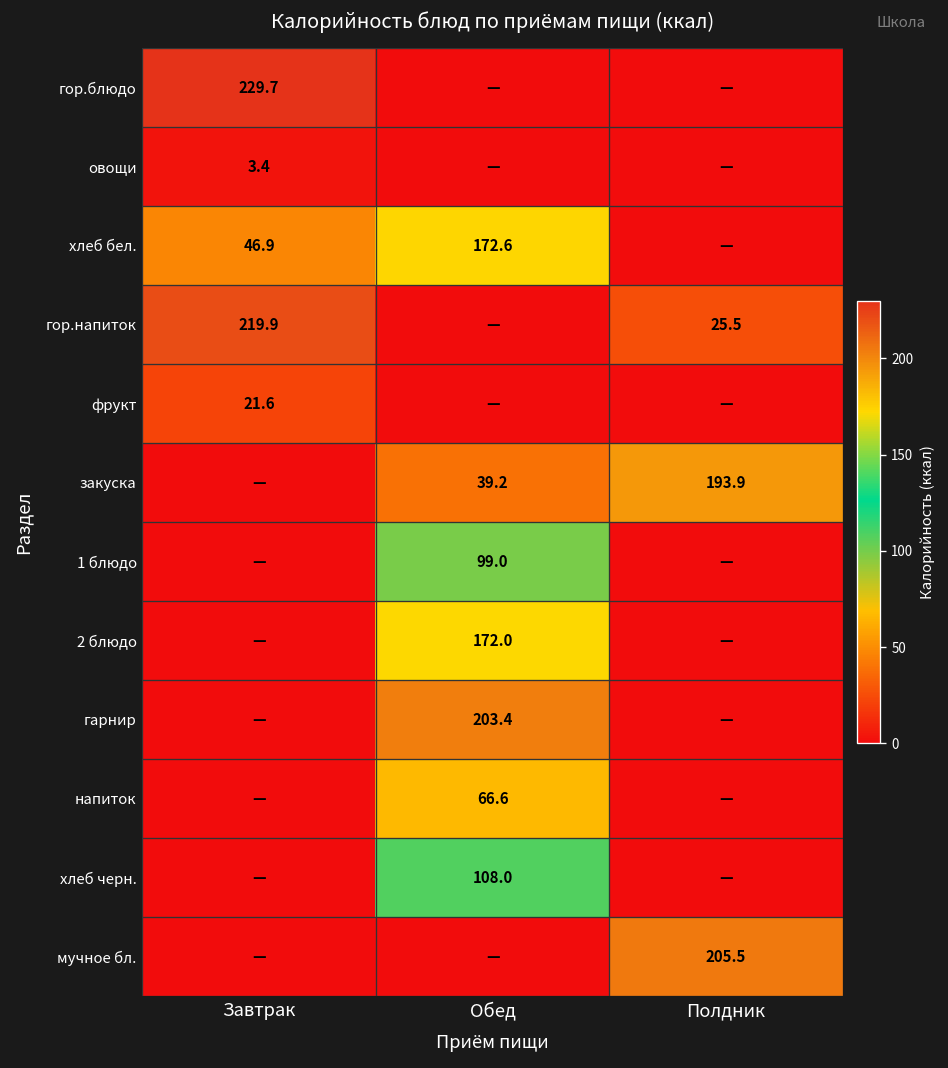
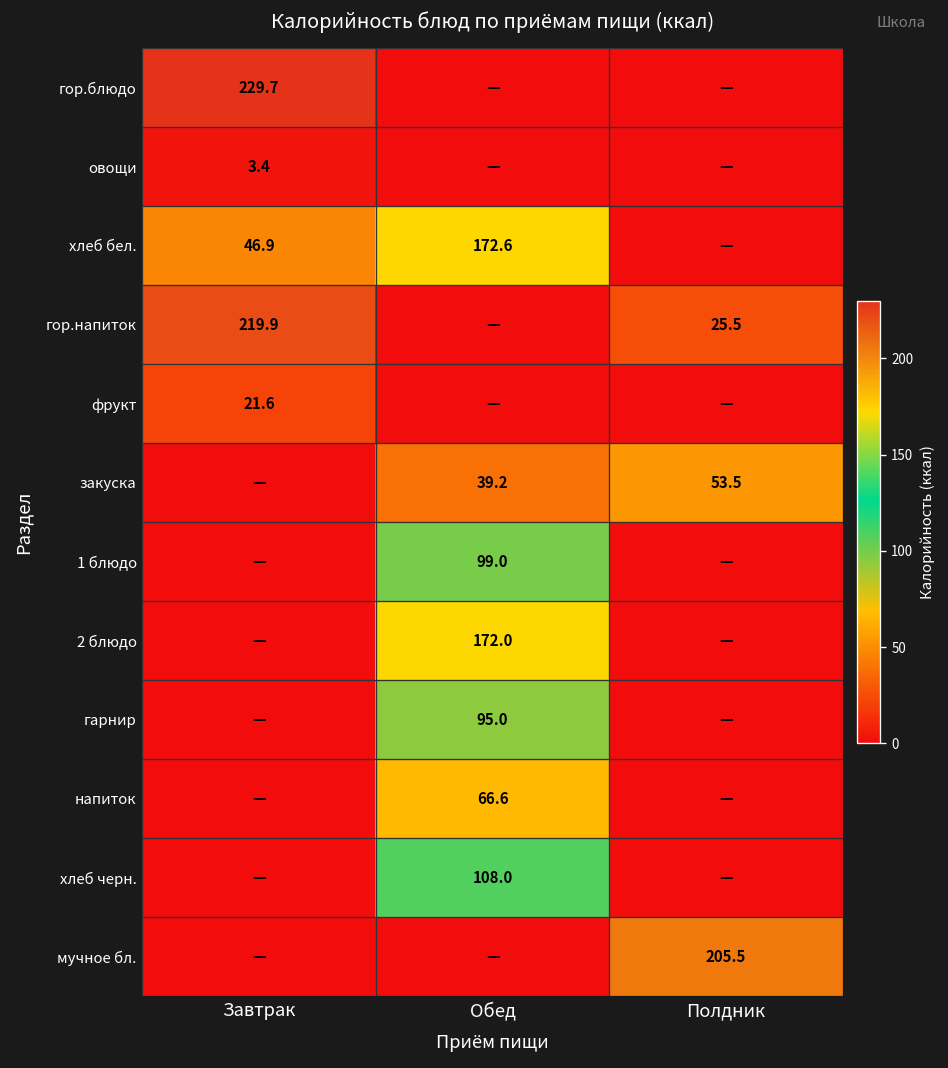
закуска, Полдник: 193.9 -> 53.5
гарнир, Обед: 203.4 -> 95.0
